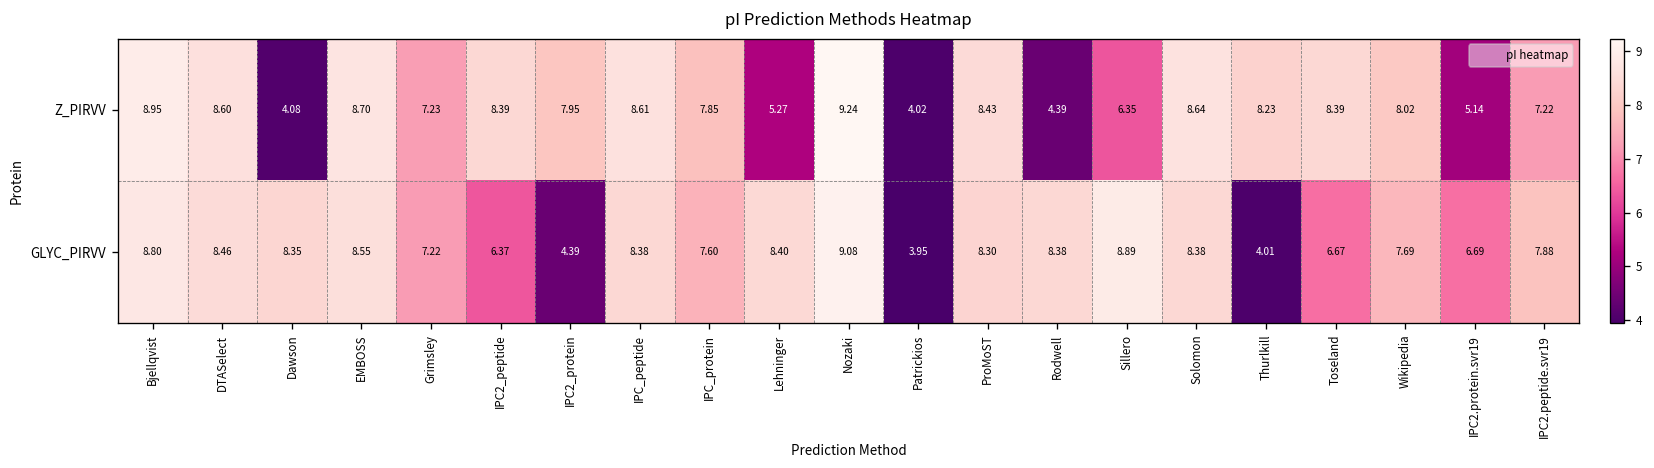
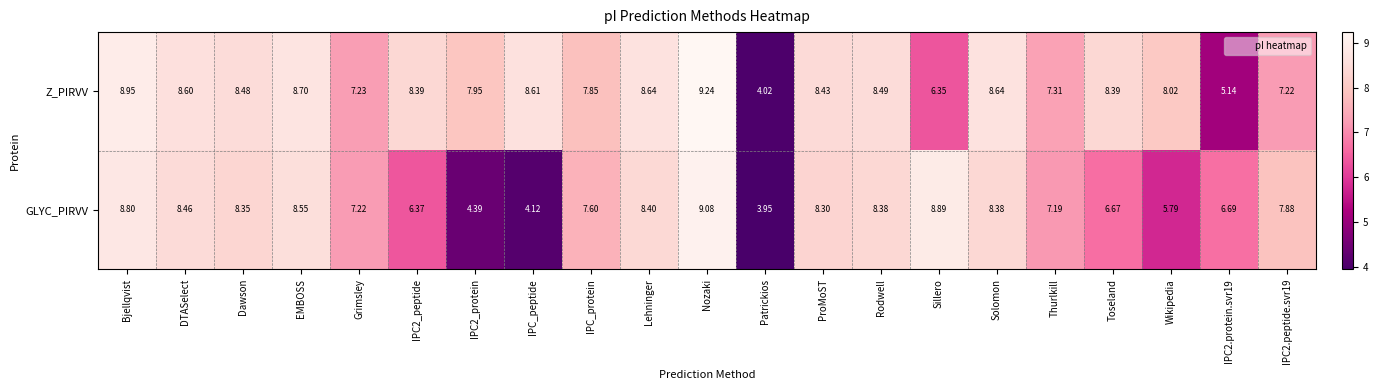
Z_PIRVV, Dawson: 4.08 -> 8.48
Z_PIRVV, Lehninger: 5.27 -> 8.64
Z_PIRVV, Rodwell: 4.39 -> 8.49
Z_PIRVV, Thurlkill: 8.23 -> 7.31
GLYC_PIRVV, IPC_peptide: 8.38 -> 4.12
GLYC_PIRVV, Thurlkill: 4.01 -> 7.19
GLYC_PIRVV, Wikipedia: 7.69 -> 5.79
